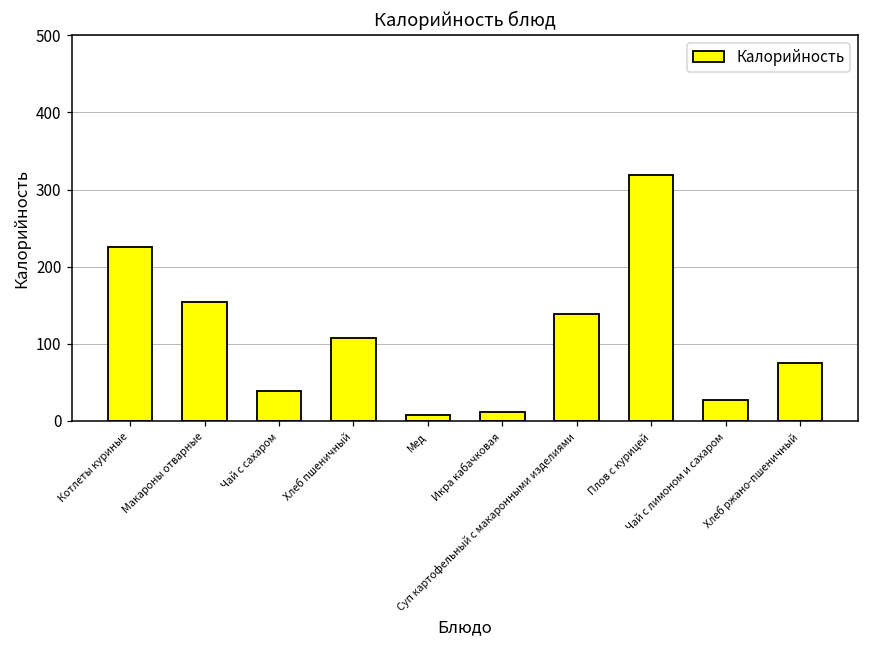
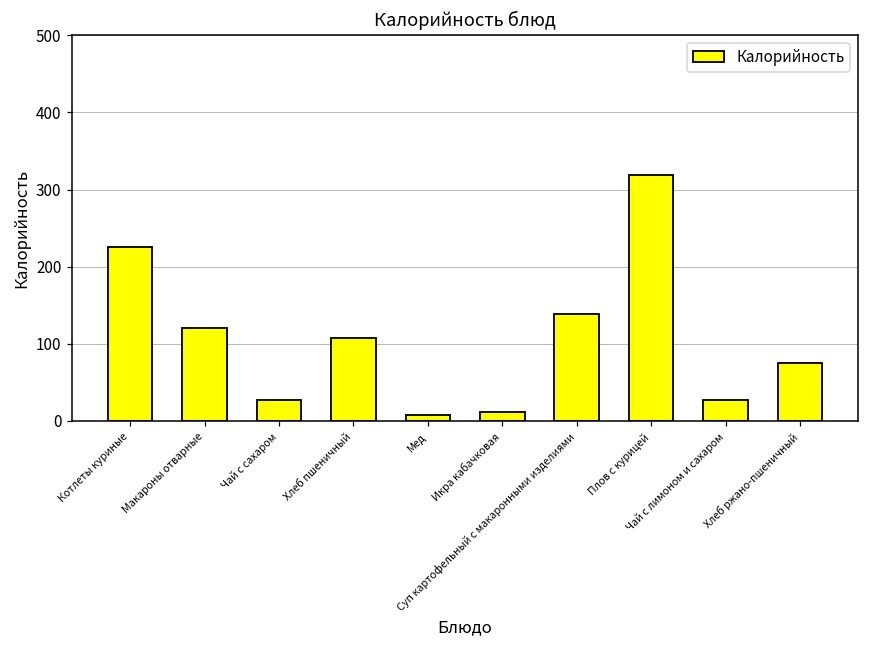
Макароны отварные: 150 -> 120
Чай с сахаром: 40 -> 30
